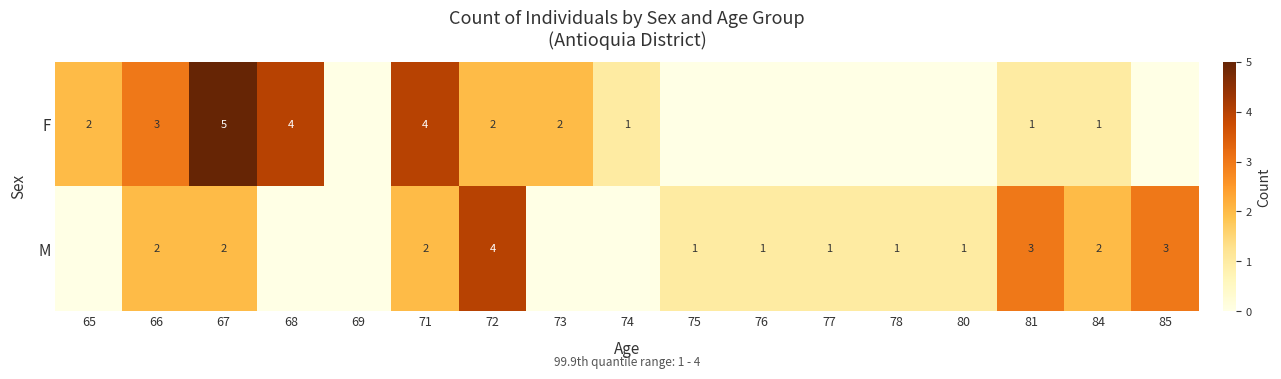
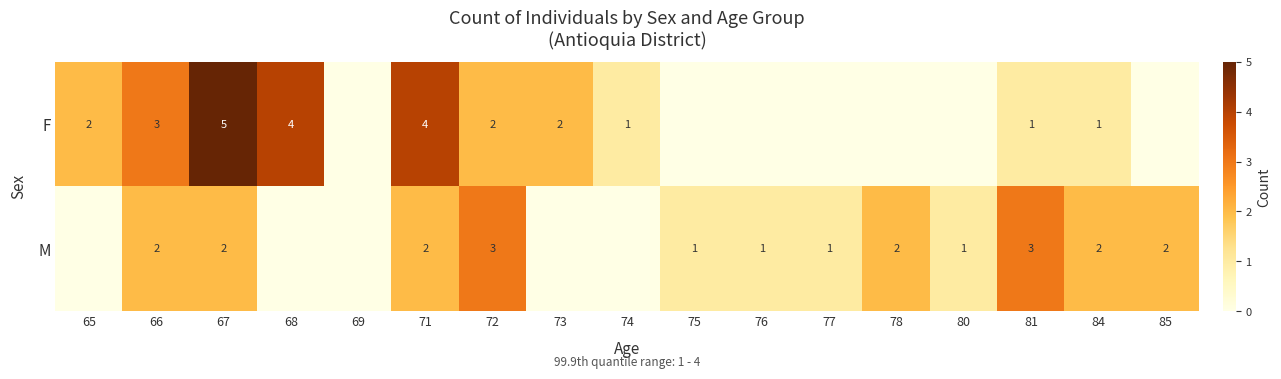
M, 72: 4 -> 3
M, 78: 1 -> 2
M, 85: 3 -> 2
